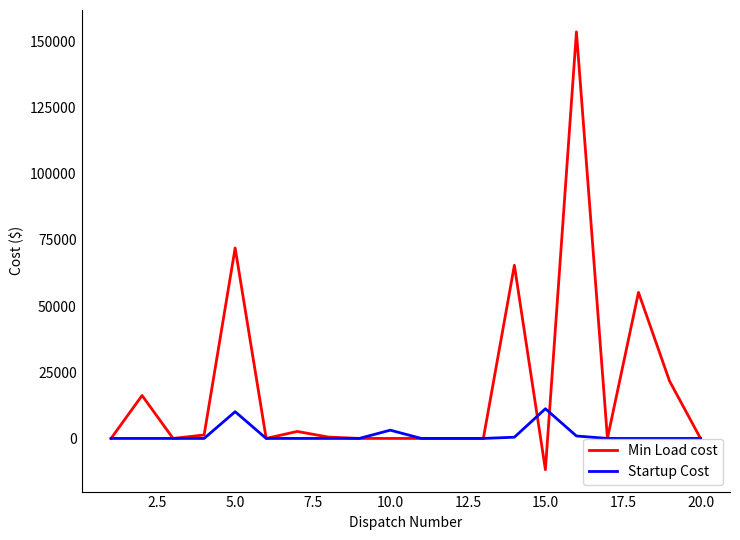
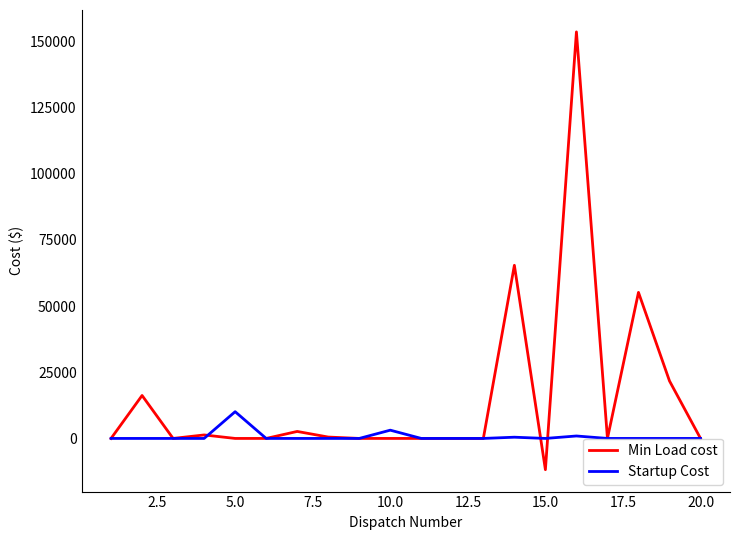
Min Load cost, 5.0: 72000 -> 0
Startup Cost, 15.0: 11000 -> 0
